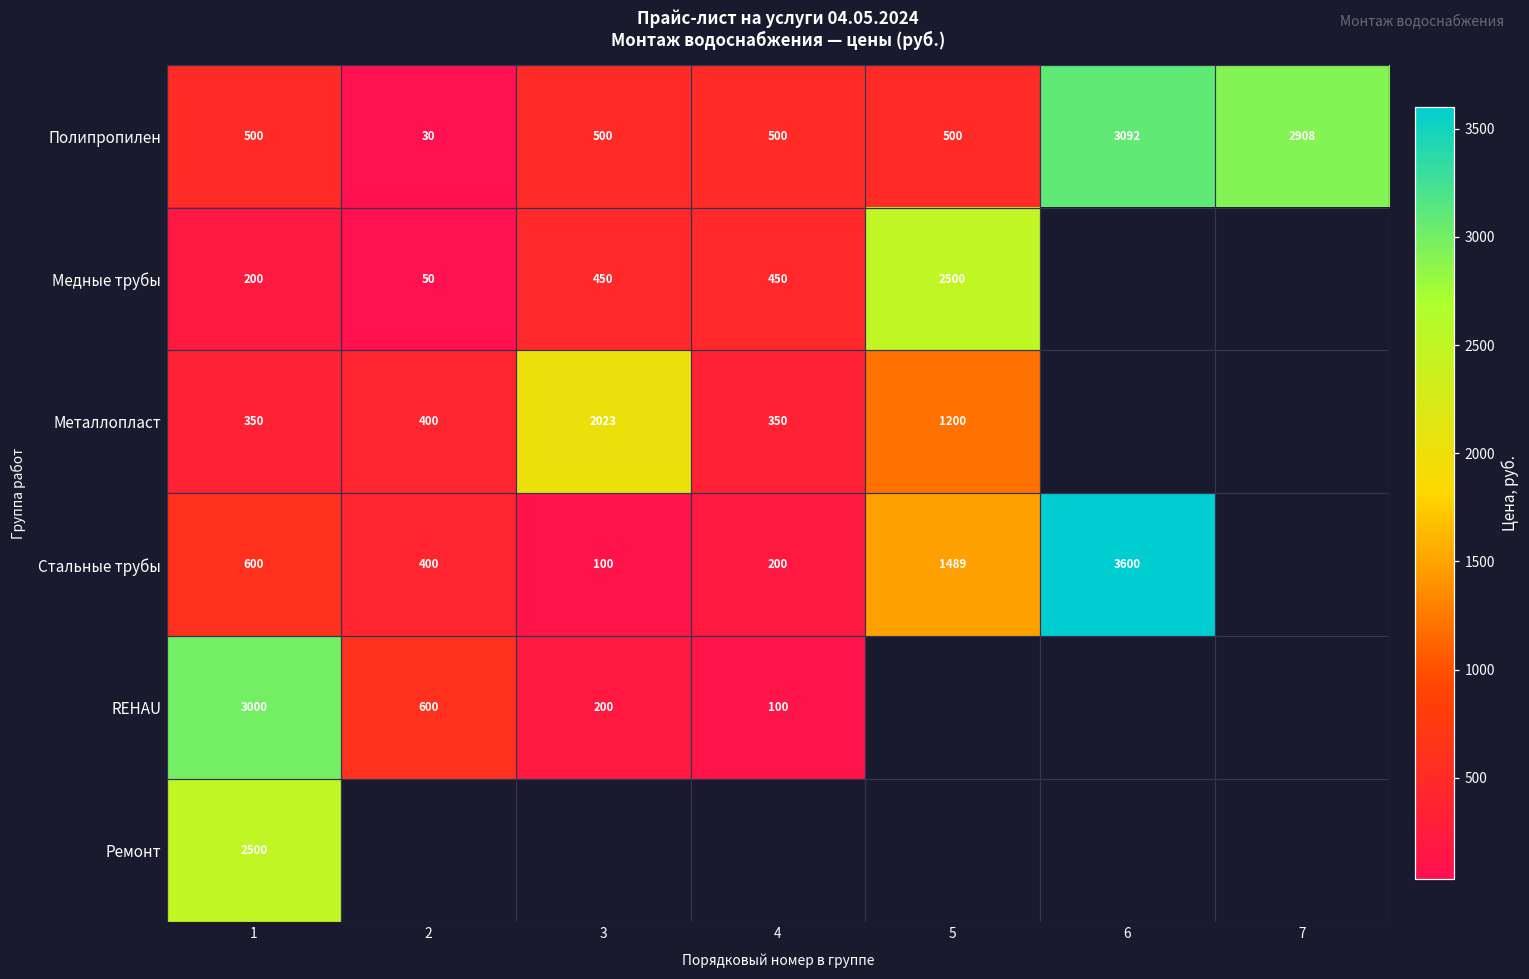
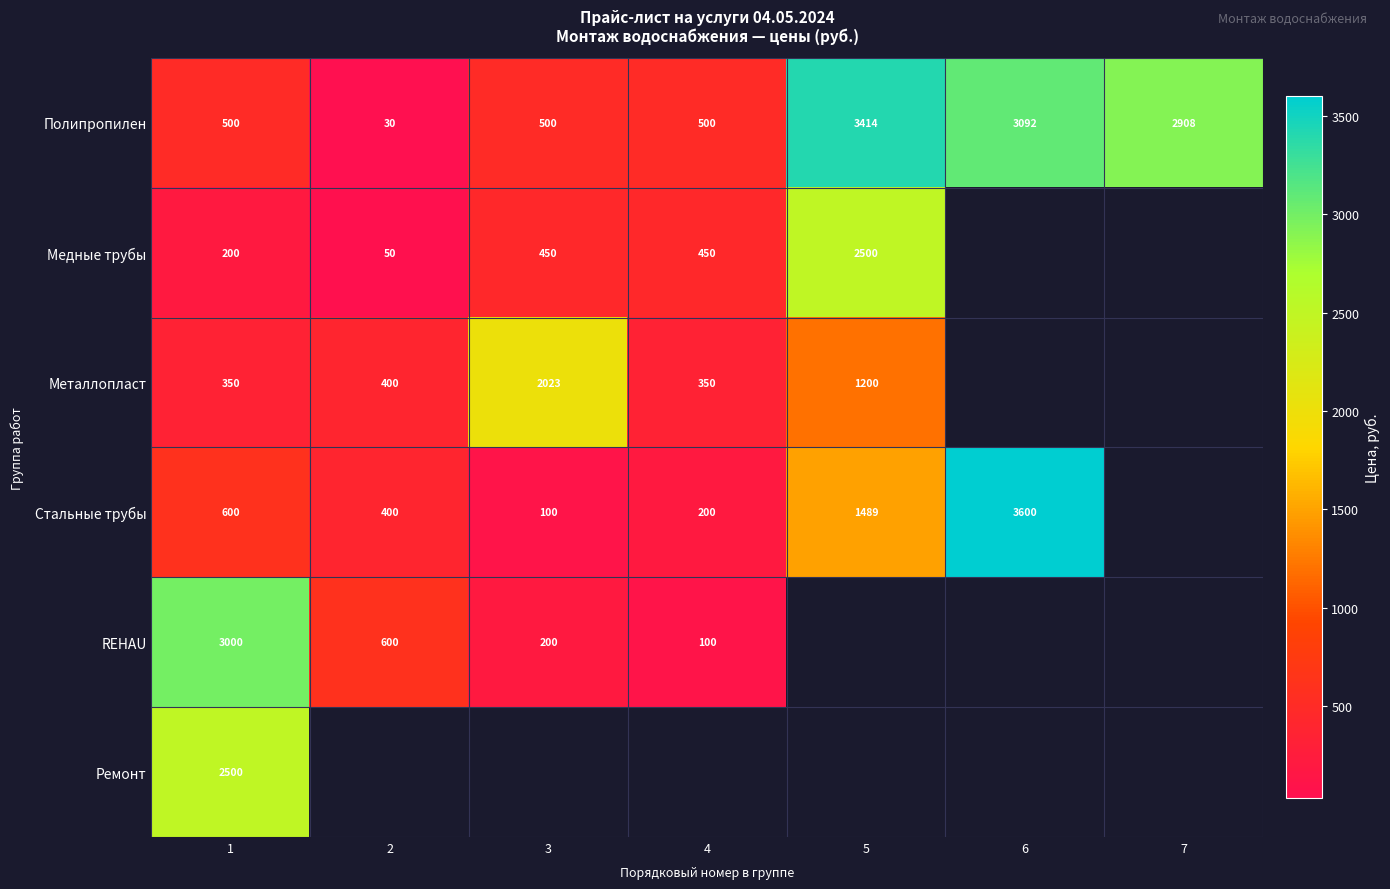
Полипропилен, 5: 500 -> 3414
